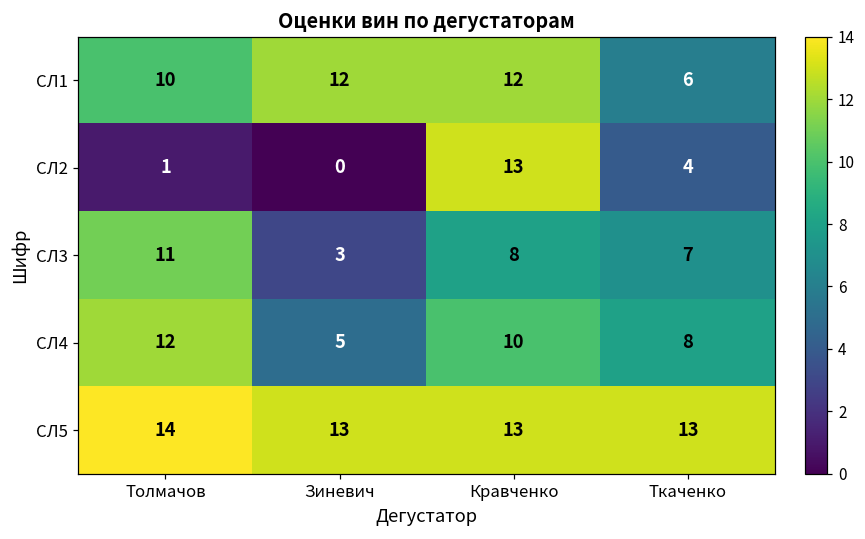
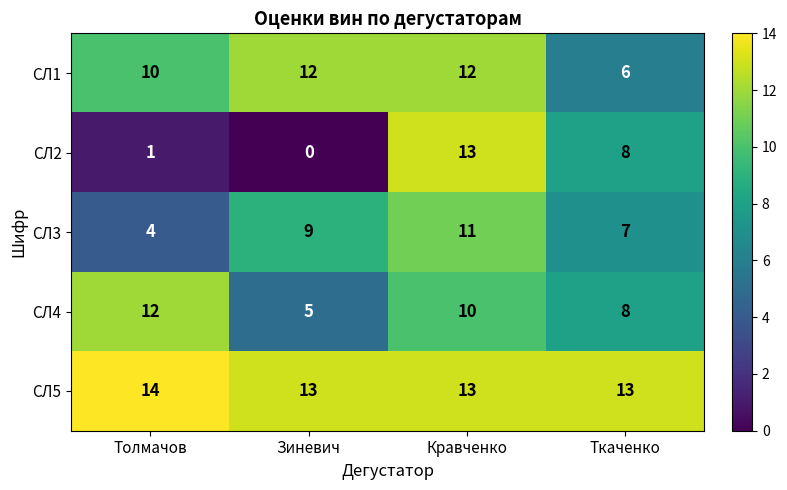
СЛ2, Ткаченко: 4 -> 8
СЛ3, Толмачов: 11 -> 4
СЛ3, Зиневич: 3 -> 9
СЛ3, Кравченко: 8 -> 11
